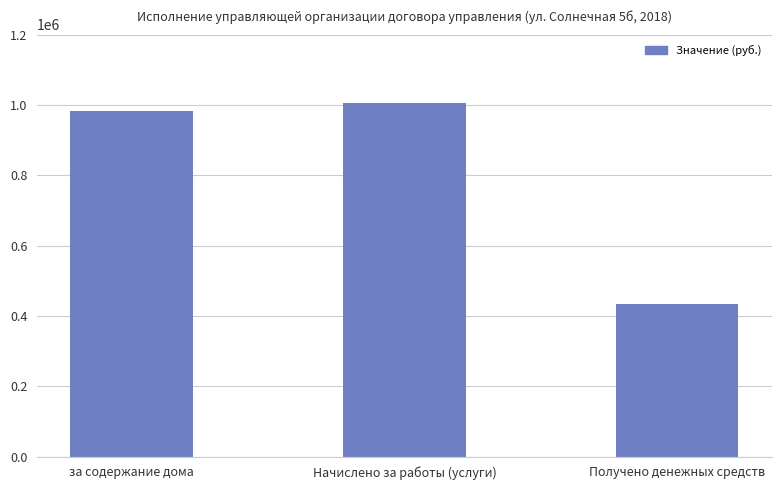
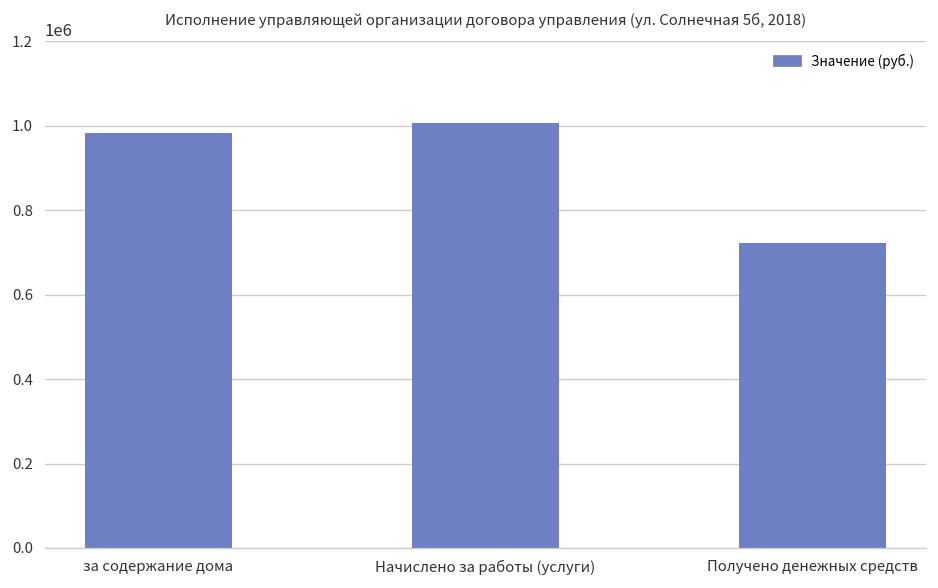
Получено денежных средств: 440000 -> 720000
